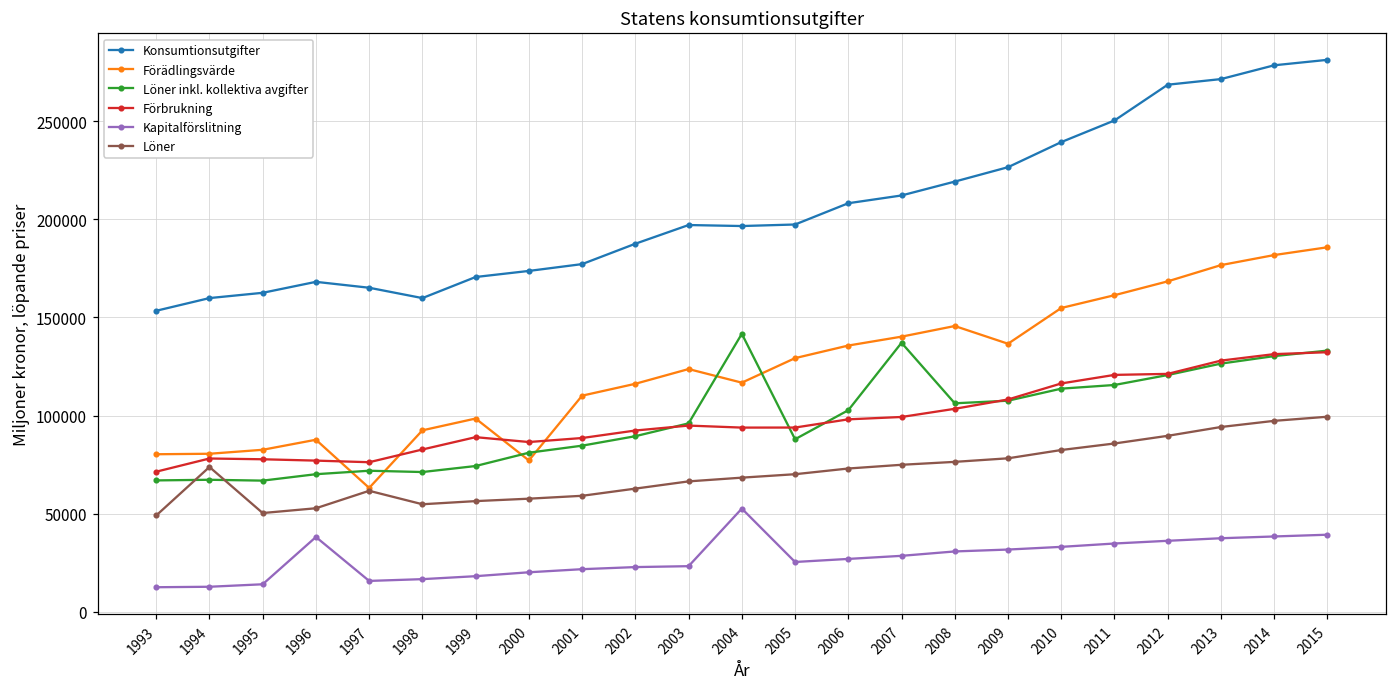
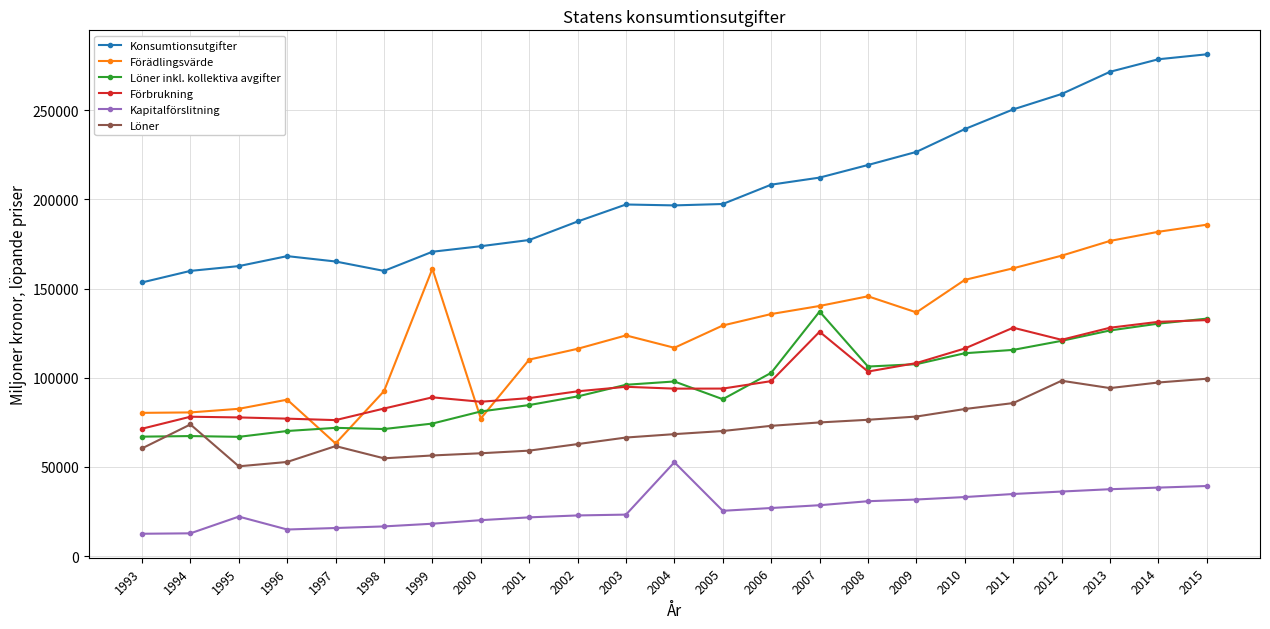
Löner, 1993: 49000 -> 60000
Kapitalförslitning, 1995: 14000 -> 22000
Kapitalförslitning, 1996: 38000 -> 15000
Förädlingsvärde, 1999: 98000 -> 161000
Löner inkl. kollektiva avgifter, 2004: 142000 -> 98000
Förbrukning, 2007: 99000 -> 126000
Förbrukning, 2011: 121000 -> 128000
Konsumtionsutgifter, 2012: 269000 -> 259000
Löner, 2012: 90000 -> 98000
